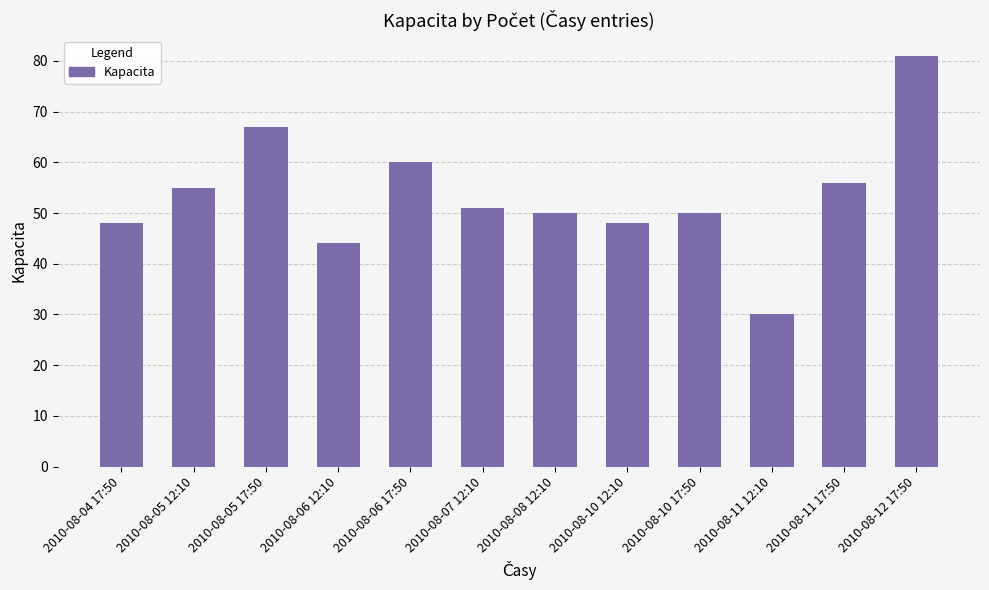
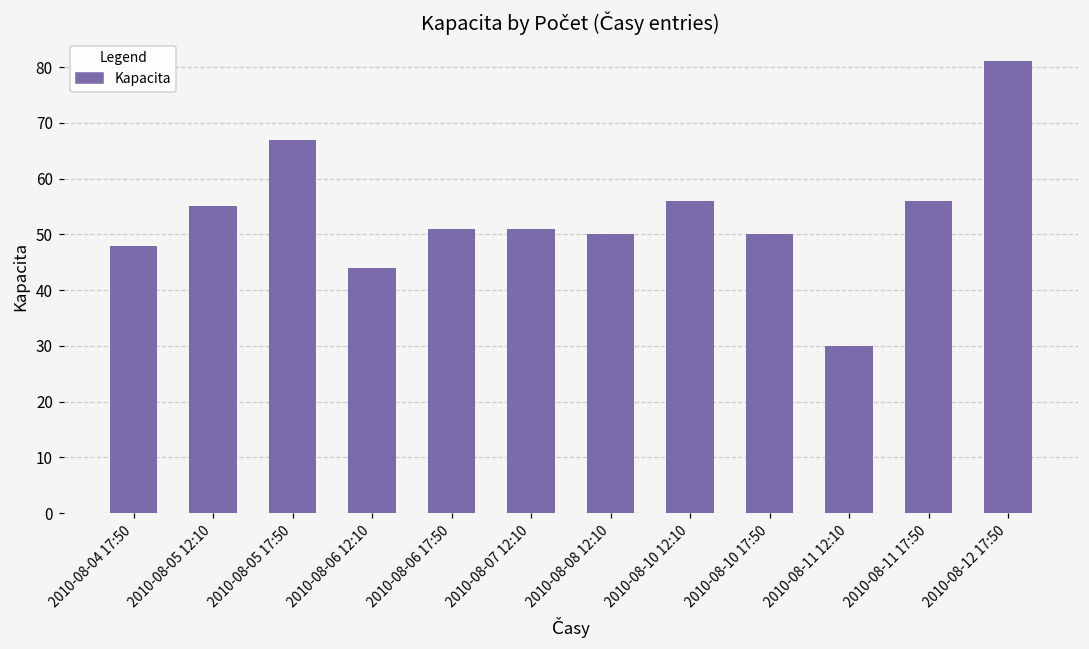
2010-08-06 17:50: 60 -> 51
2010-08-10 12:10: 48 -> 56
